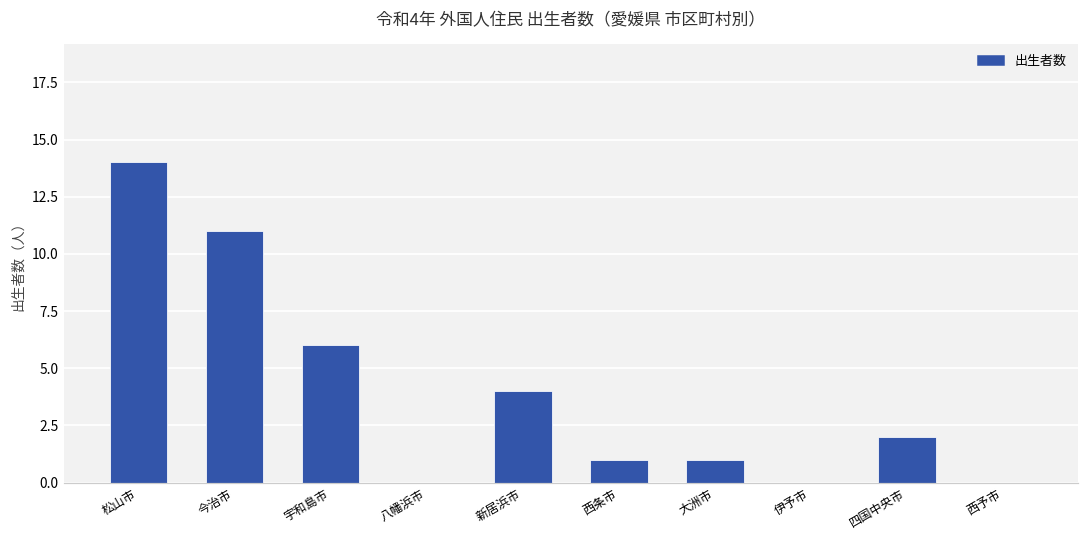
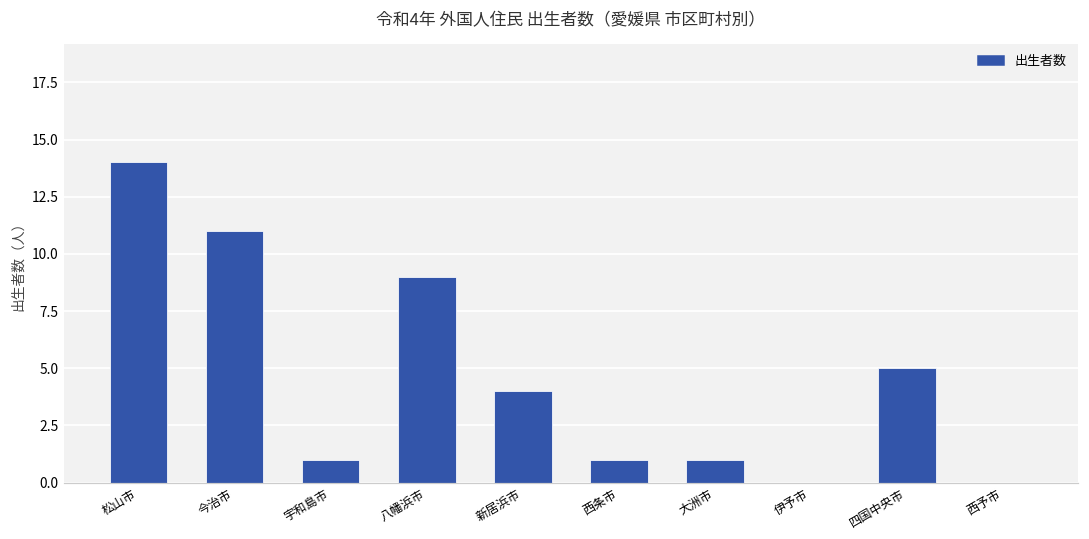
宇和島市: 6 -> 1
八幡浜市: 0 -> 9
四国中央市: 2 -> 5
